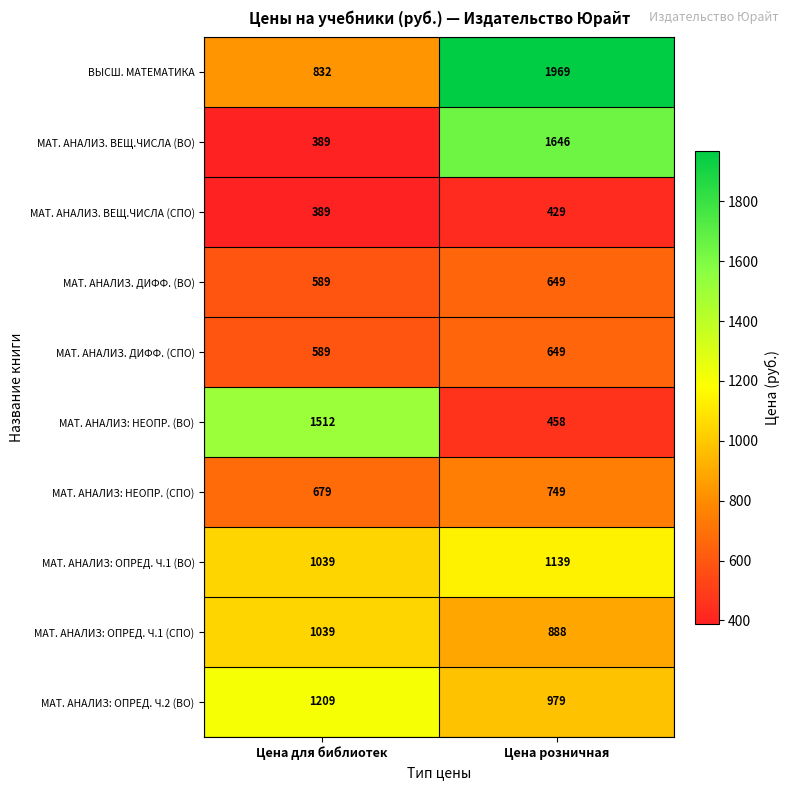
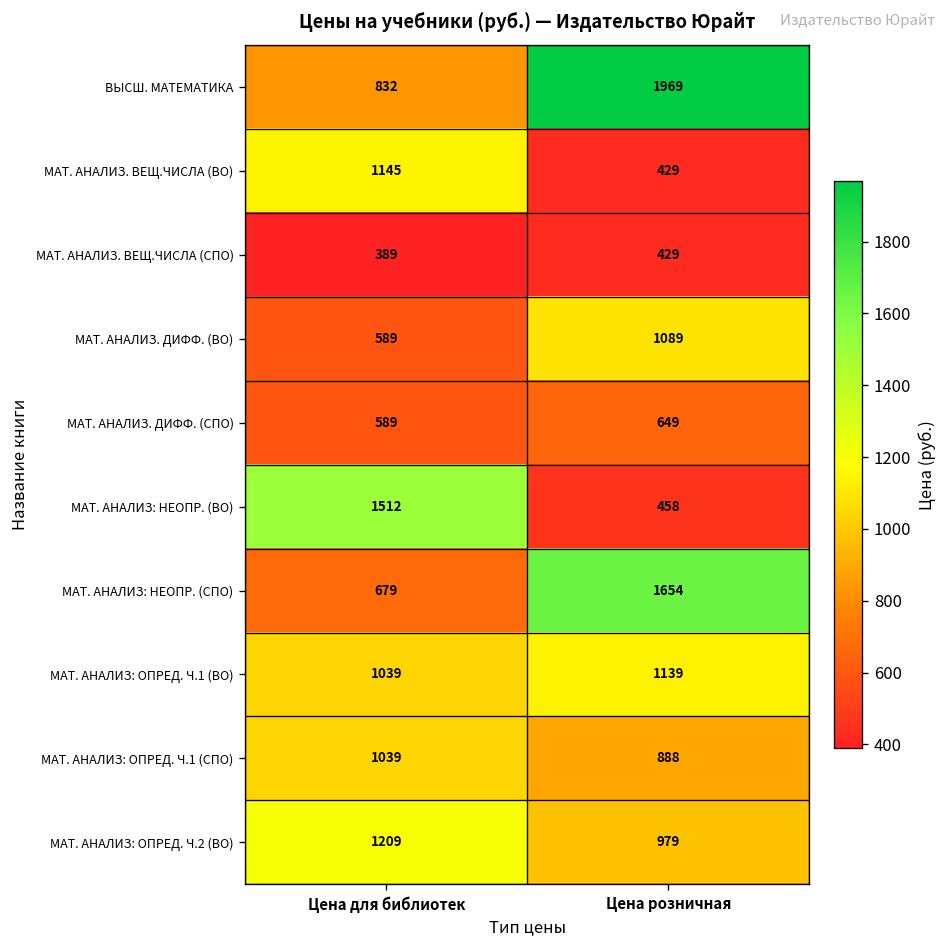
МАТ. АНАЛИЗ. ВЕЩ.ЧИСЛА (ВО), Цена для библиотек: 389 -> 1145
МАТ. АНАЛИЗ. ВЕЩ.ЧИСЛА (ВО), Цена розничная: 1646 -> 429
МАТ. АНАЛИЗ. ДИФФ. (ВО), Цена розничная: 649 -> 1089
МАТ. АНАЛИЗ: НЕОПР. (СПО), Цена розничная: 749 -> 1654
